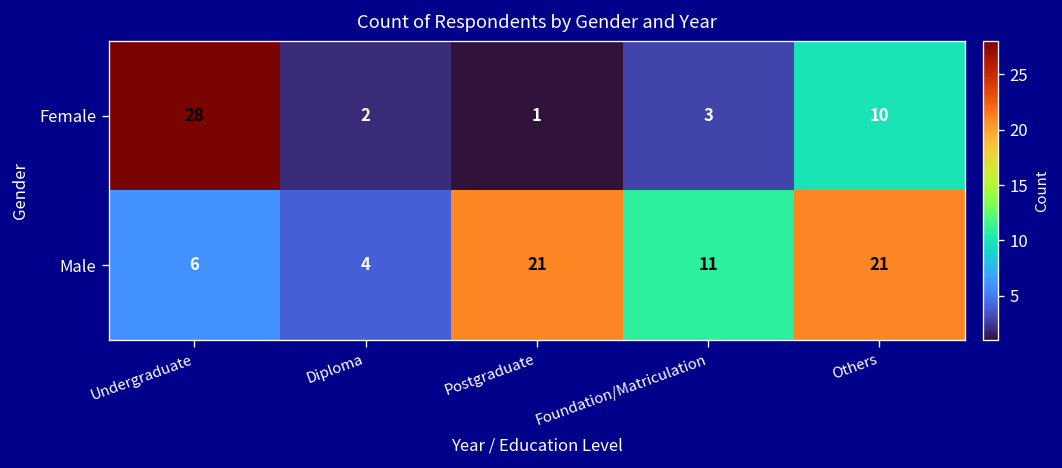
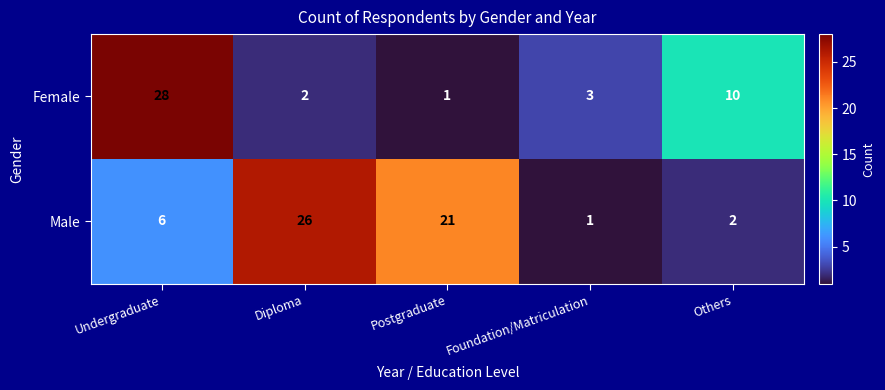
Male, Diploma: 4 -> 26
Male, Foundation/Matriculation: 11 -> 1
Male, Others: 21 -> 2
